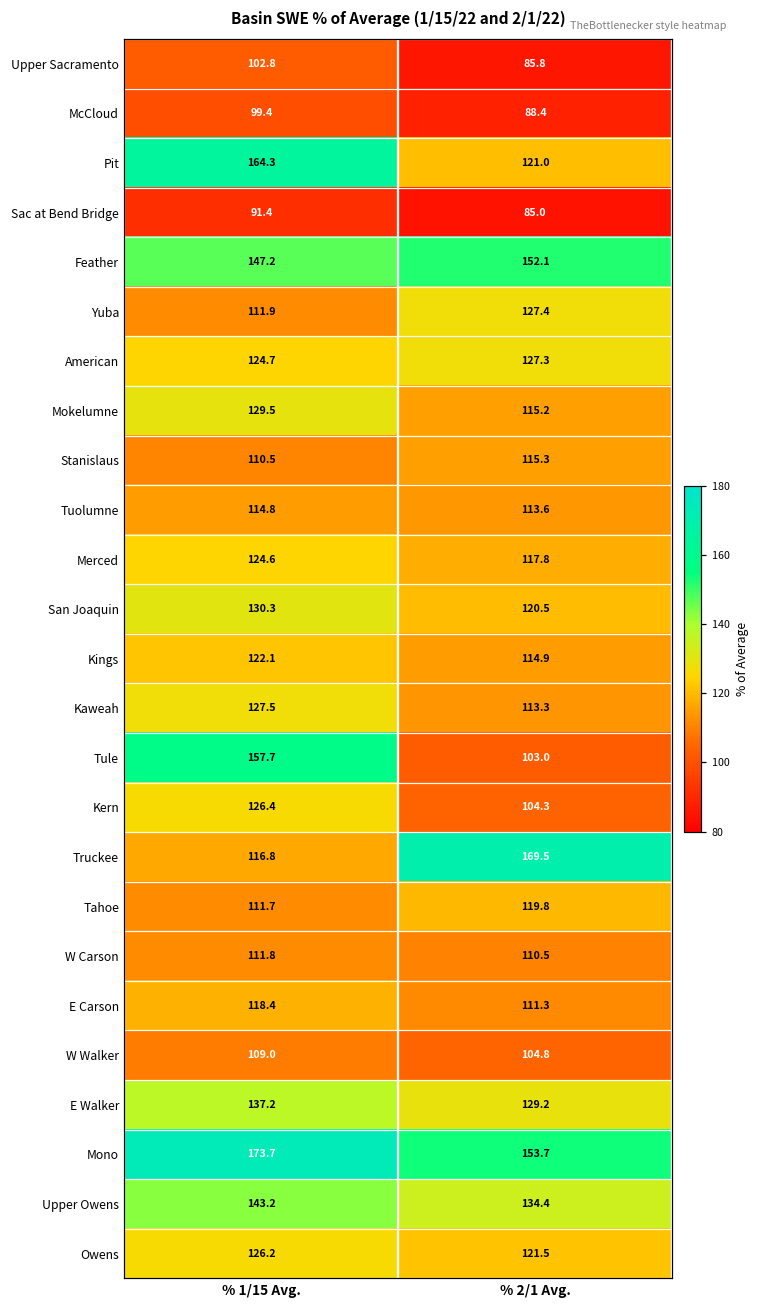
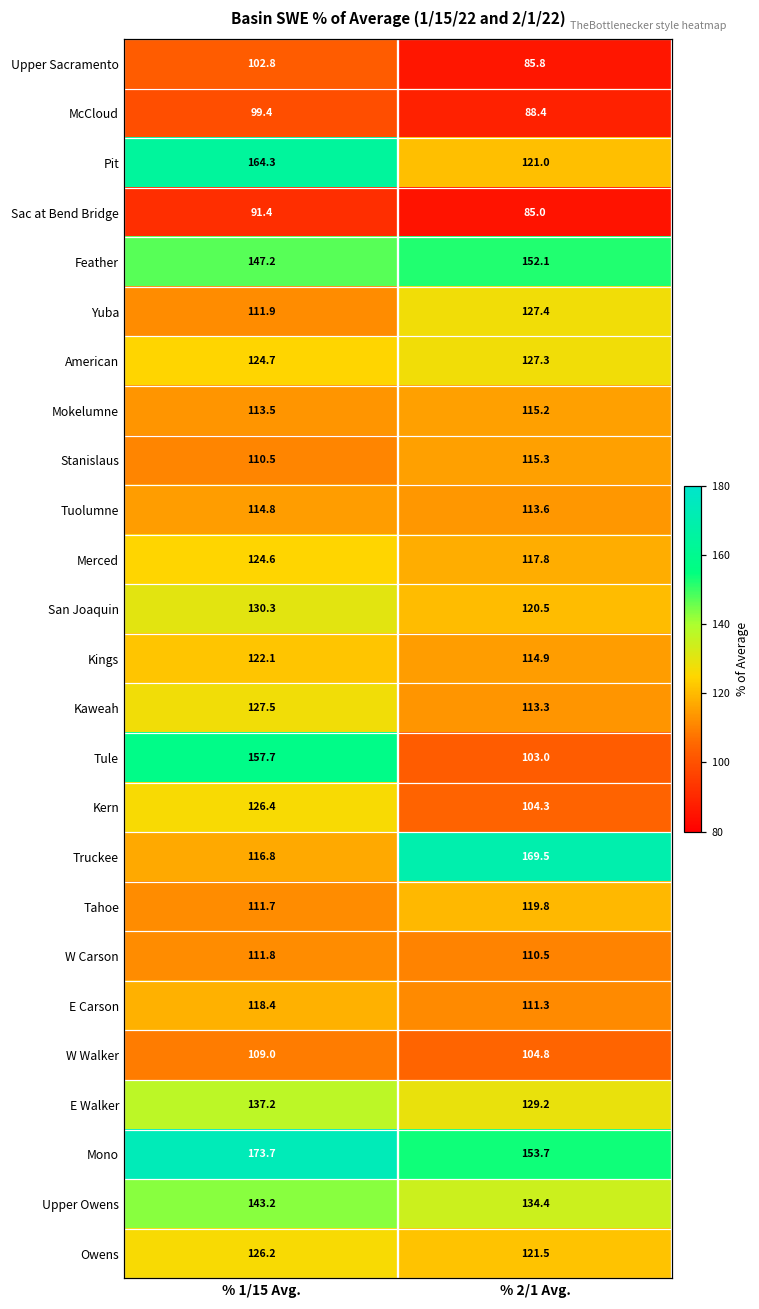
Mokelumne, % 1/15 Avg.: 129.5 -> 113.5
